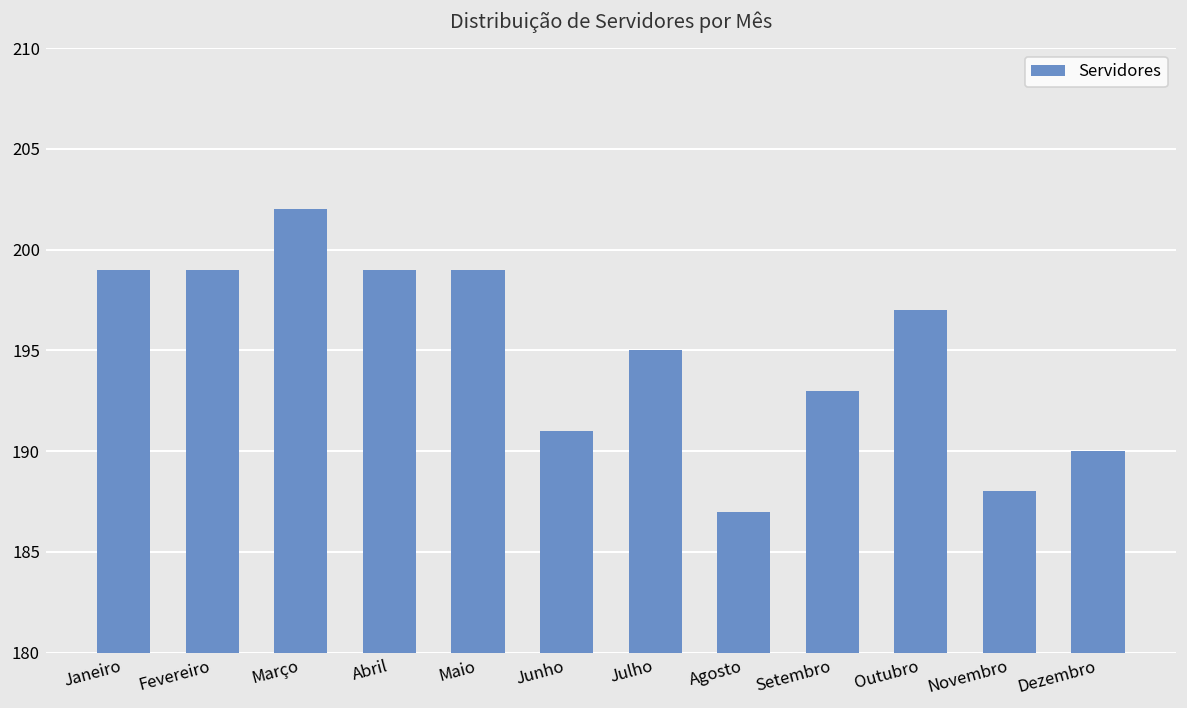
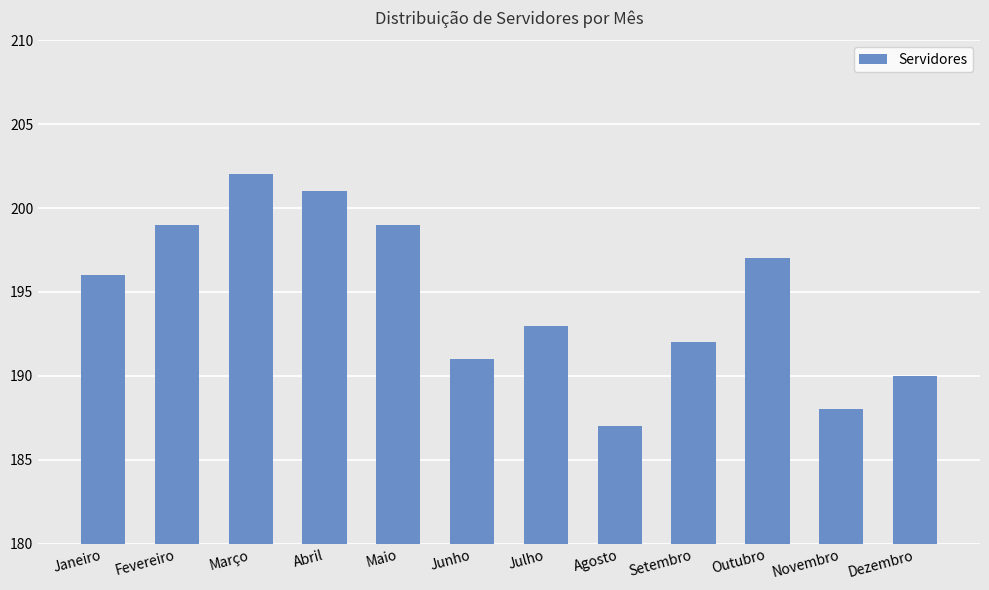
Janeiro: 199 -> 196
Abril: 199 -> 201
Julho: 195 -> 193
Setembro: 193 -> 192
